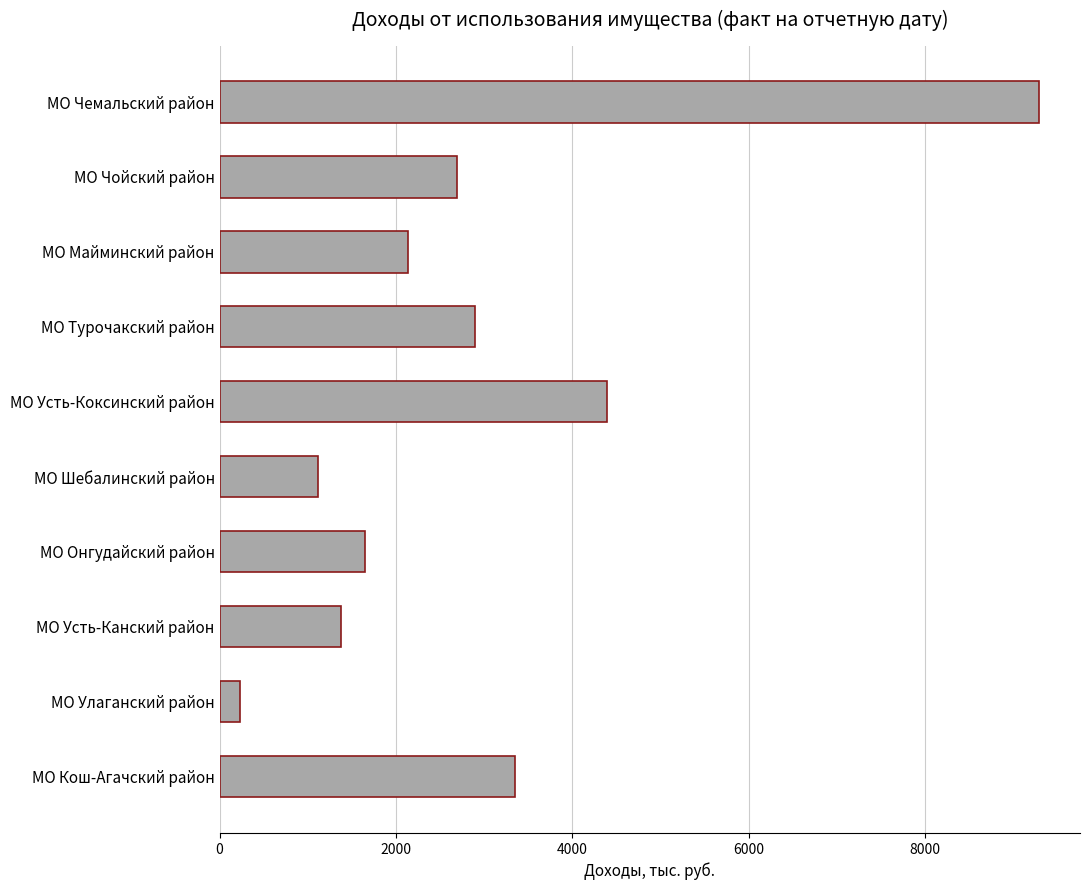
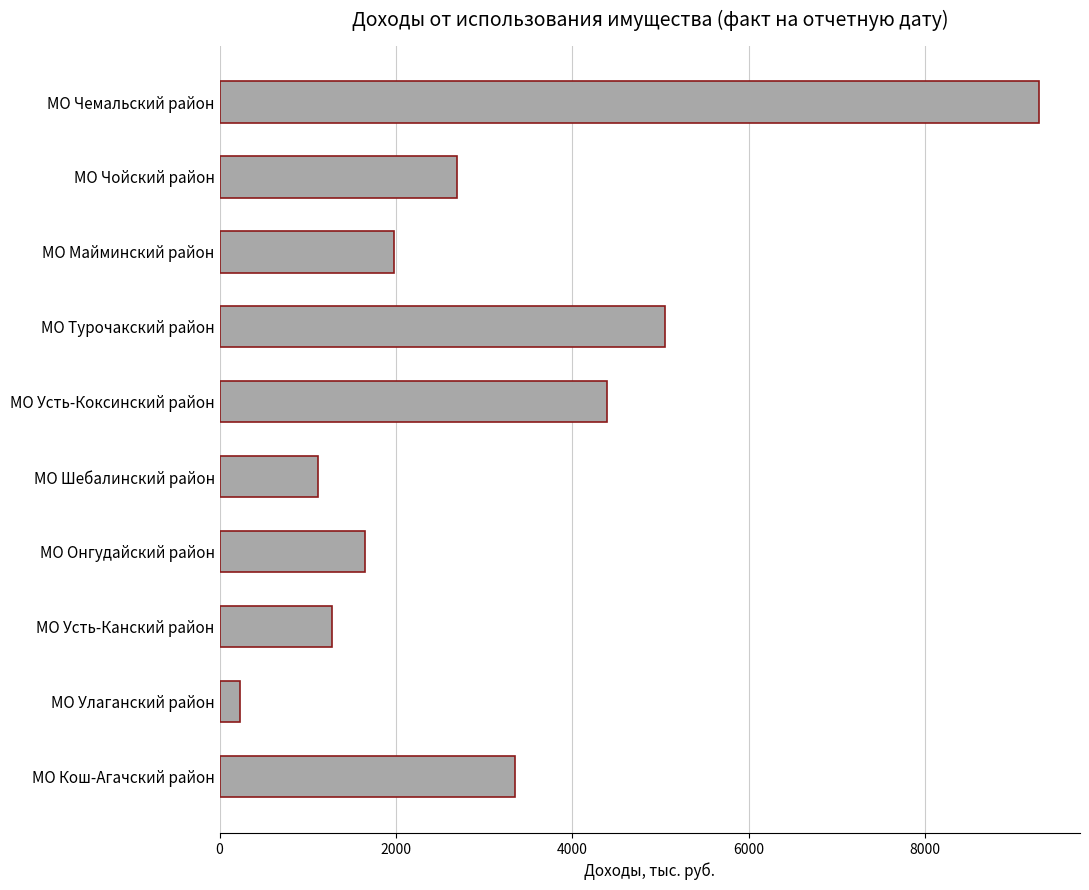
МО Майминский район: 2100 -> 2000
МО Турочакский район: 2900 -> 5100
МО Усть-Канский район: 1400 -> 1300
